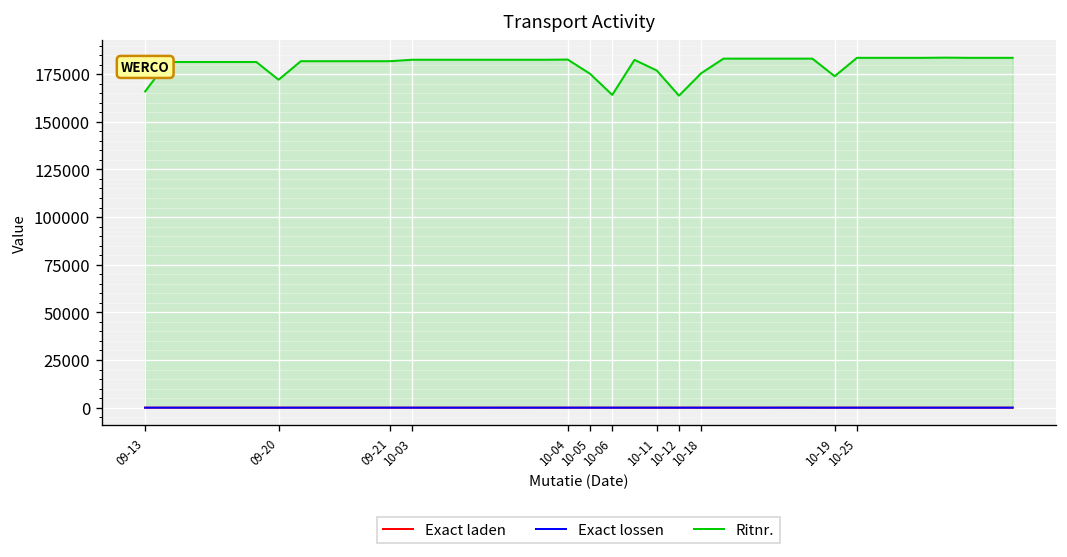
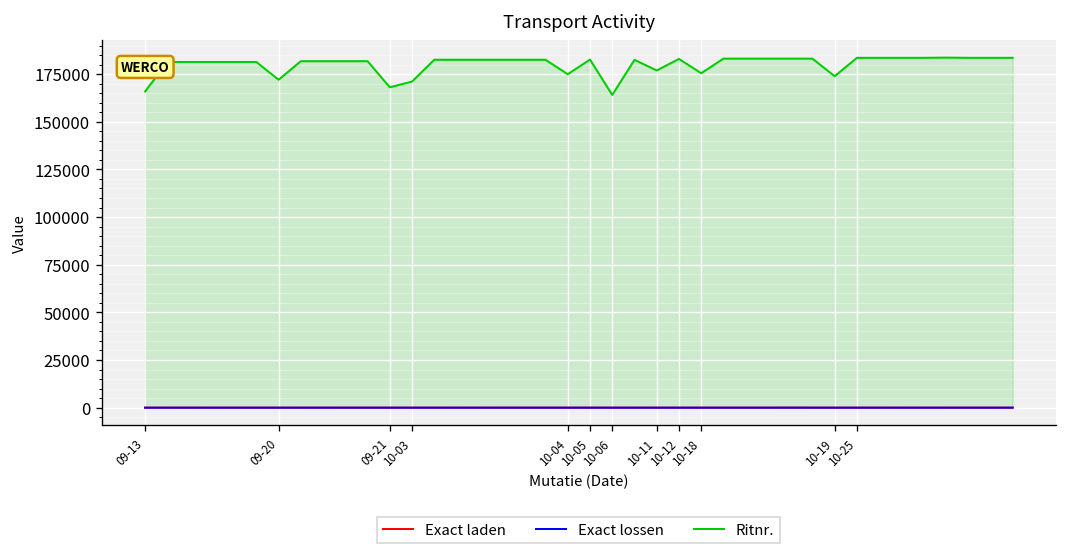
Ritnr., 09-21: 182000 -> 168000
Ritnr., 10-03: 183000 -> 171000
Ritnr., 10-04: 183000 -> 175000
Ritnr., 10-05: 175000 -> 183000
Ritnr., 10-12: 164000 -> 183000
